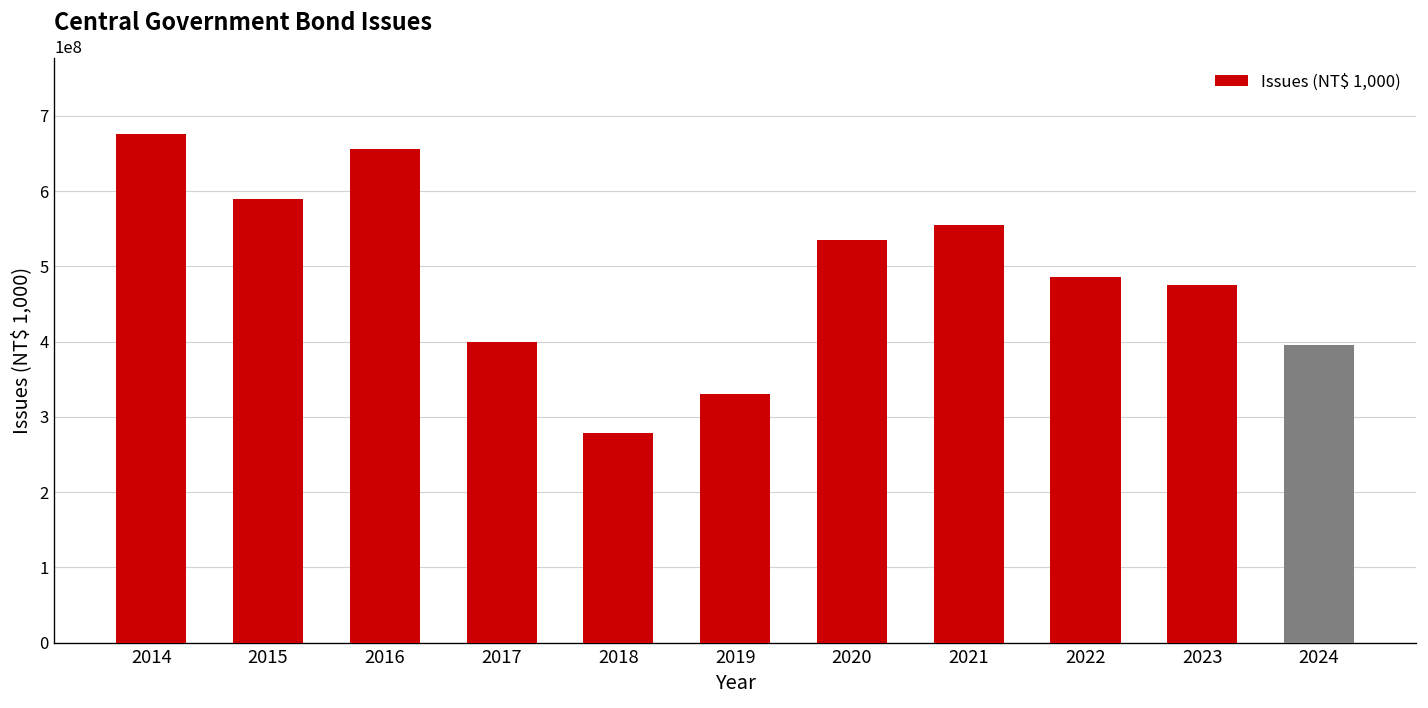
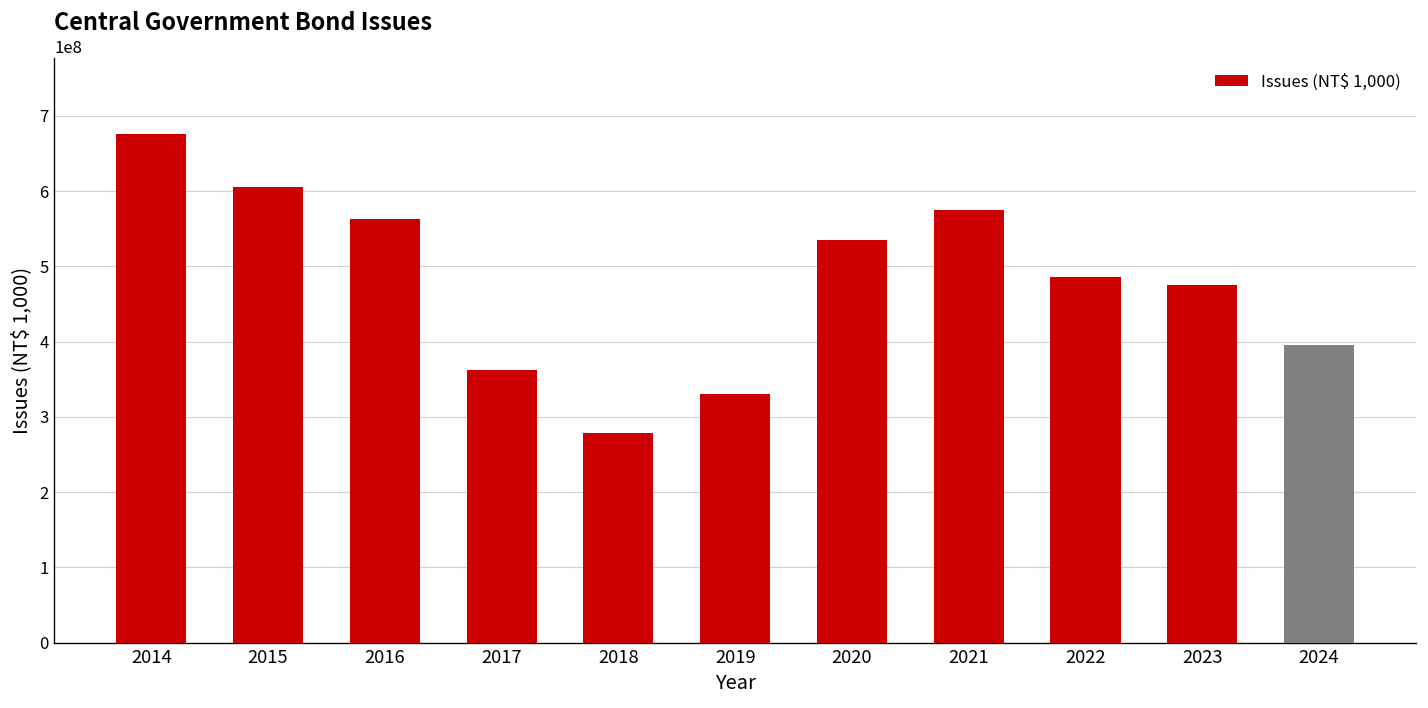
2015: 590000000 -> 610000000
2016: 660000000 -> 560000000
2017: 400000000 -> 360000000
2021: 560000000 -> 570000000
